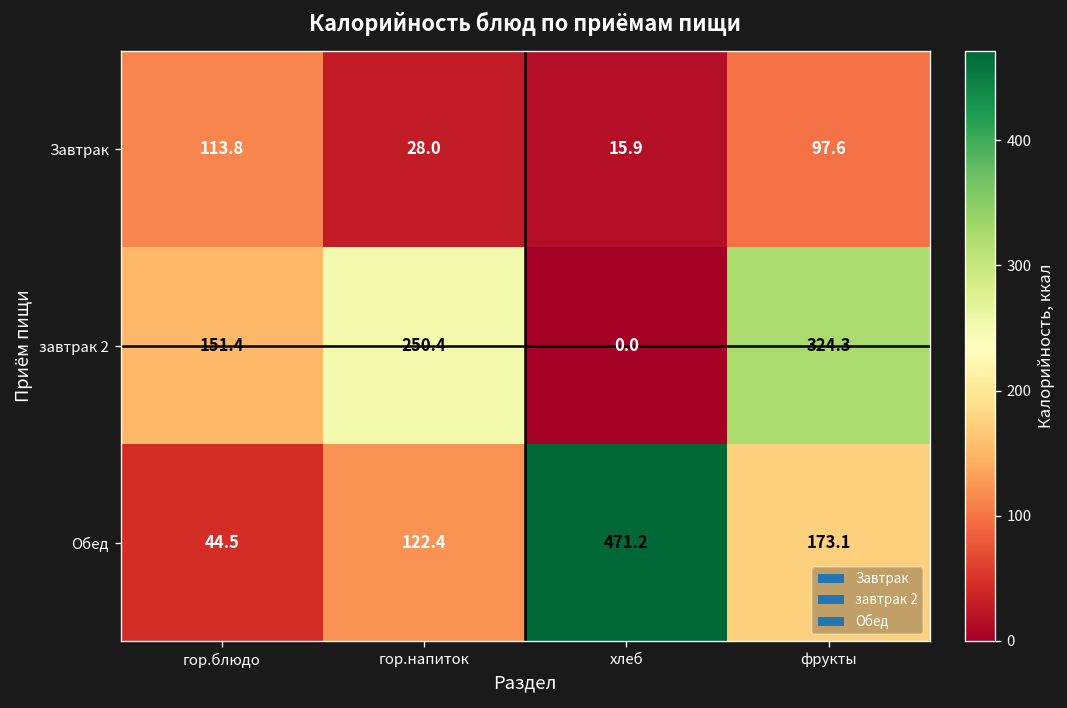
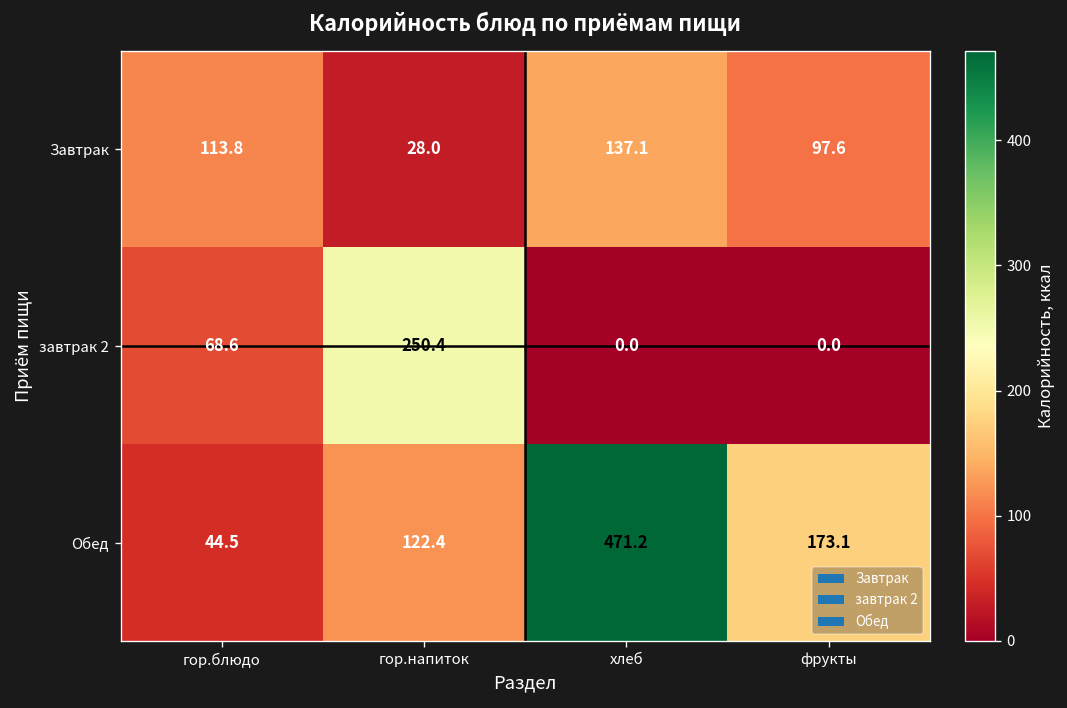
Завтрак, хлеб: 15.9 -> 137.1
завтрак 2, гор.блюдо: 151.4 -> 68.6
завтрак 2, фрукты: 324.3 -> 0.0
